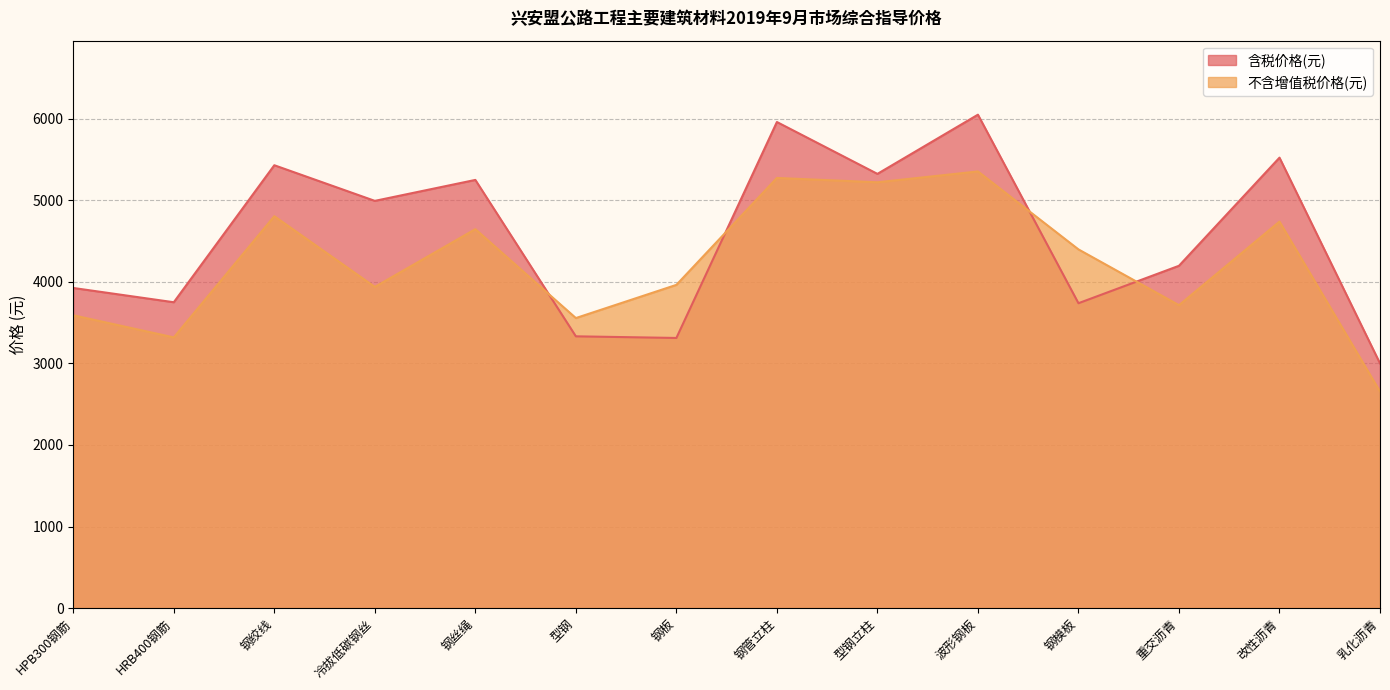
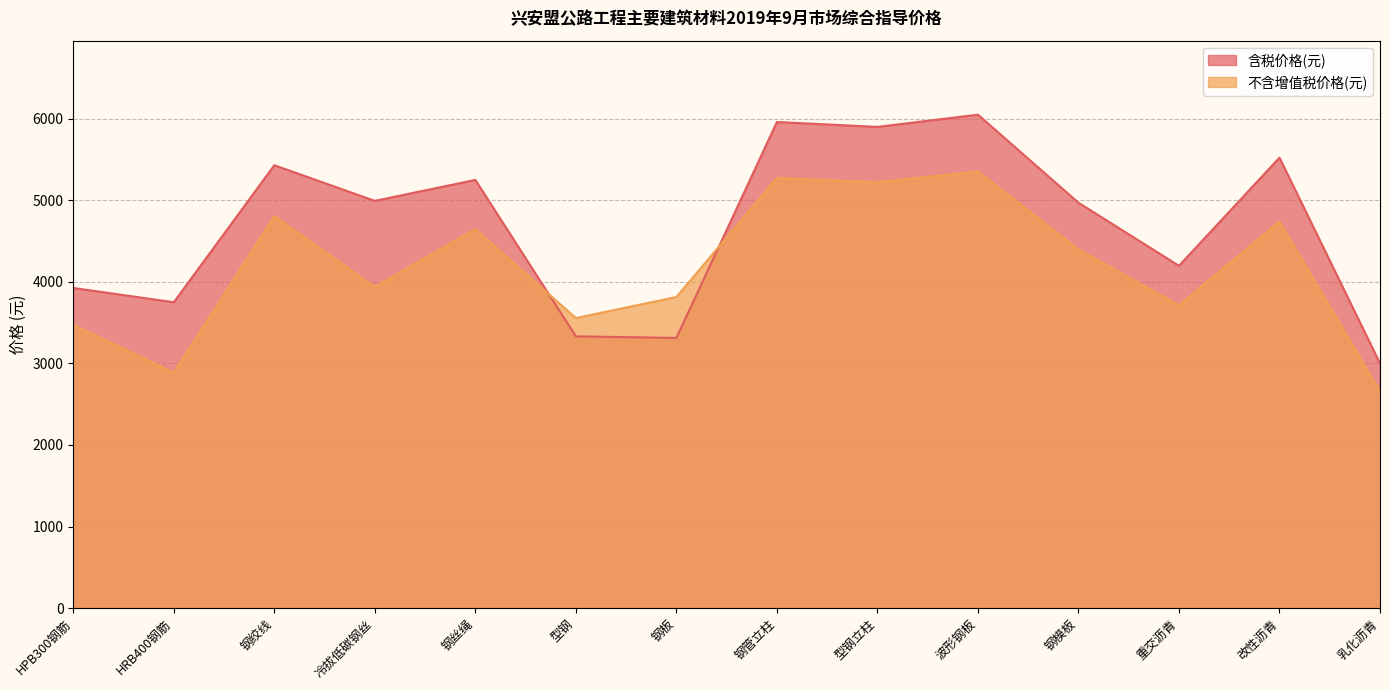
不含增值税价格(元), HPB300钢筋: 3600 -> 3500
不含增值税价格(元), HRB400钢筋: 3300 -> 2900
不含增值税价格(元), 钢板: 4000 -> 3800
含税价格(元), 型钢立柱: 5300 -> 5900
含税价格(元), 钢模板: 3700 -> 5000
